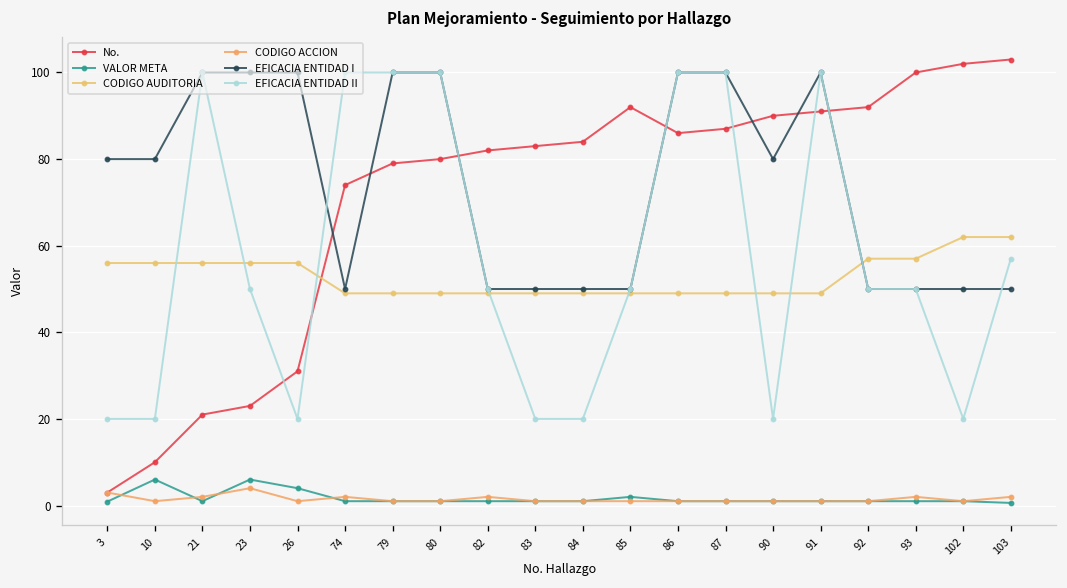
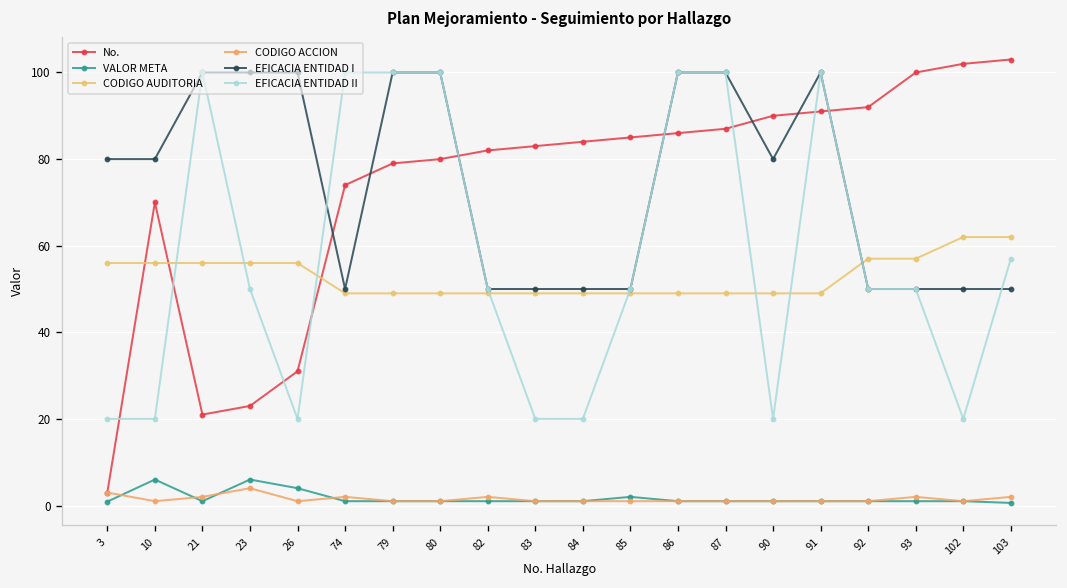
No., 10: 10 -> 70
No., 85: 92 -> 85
